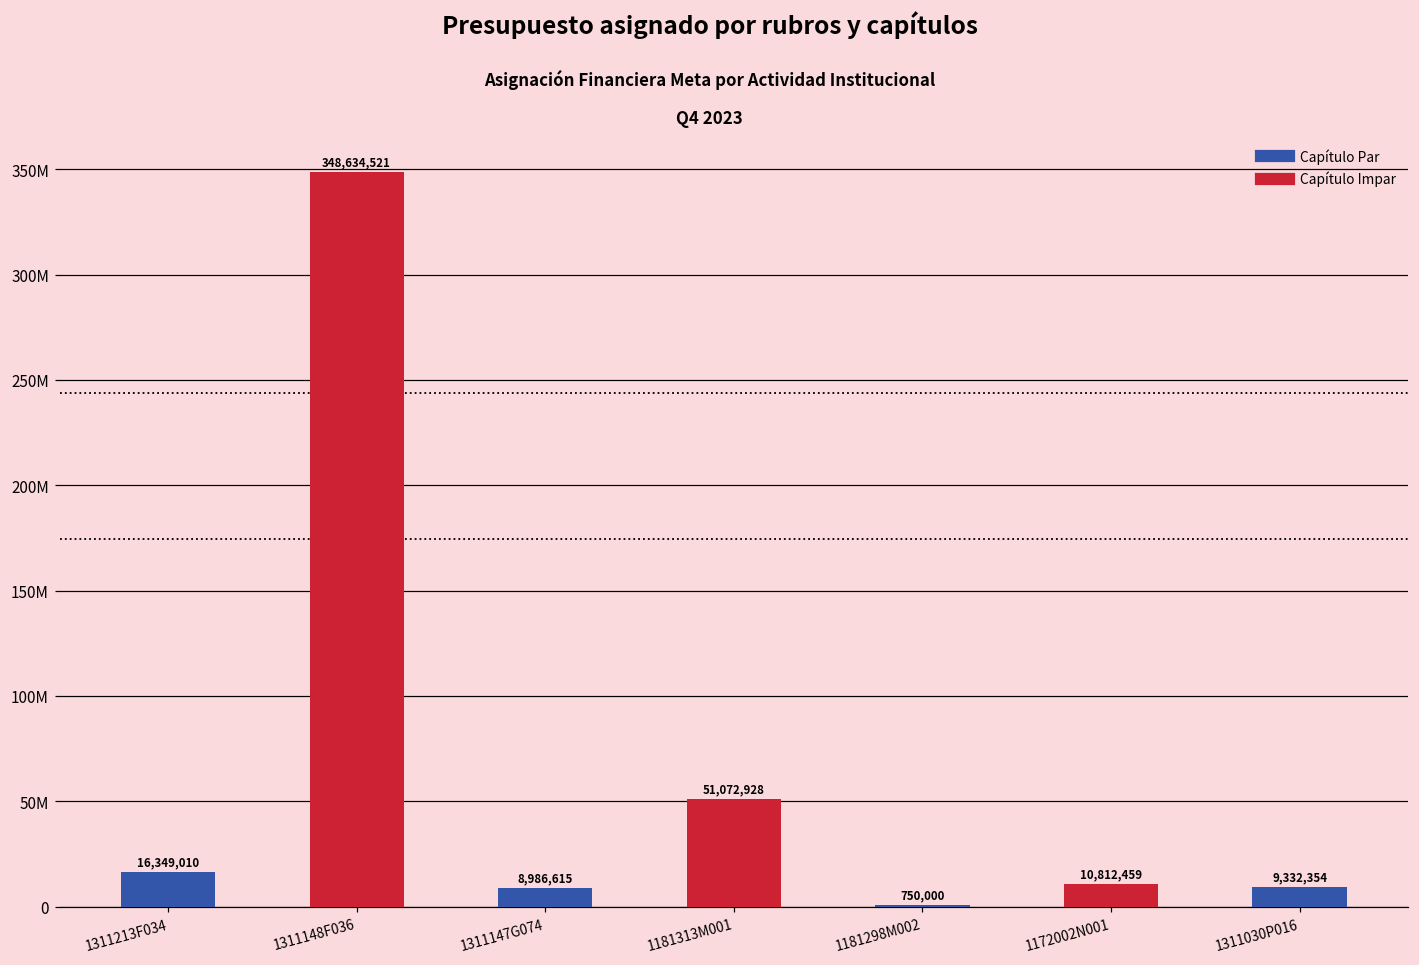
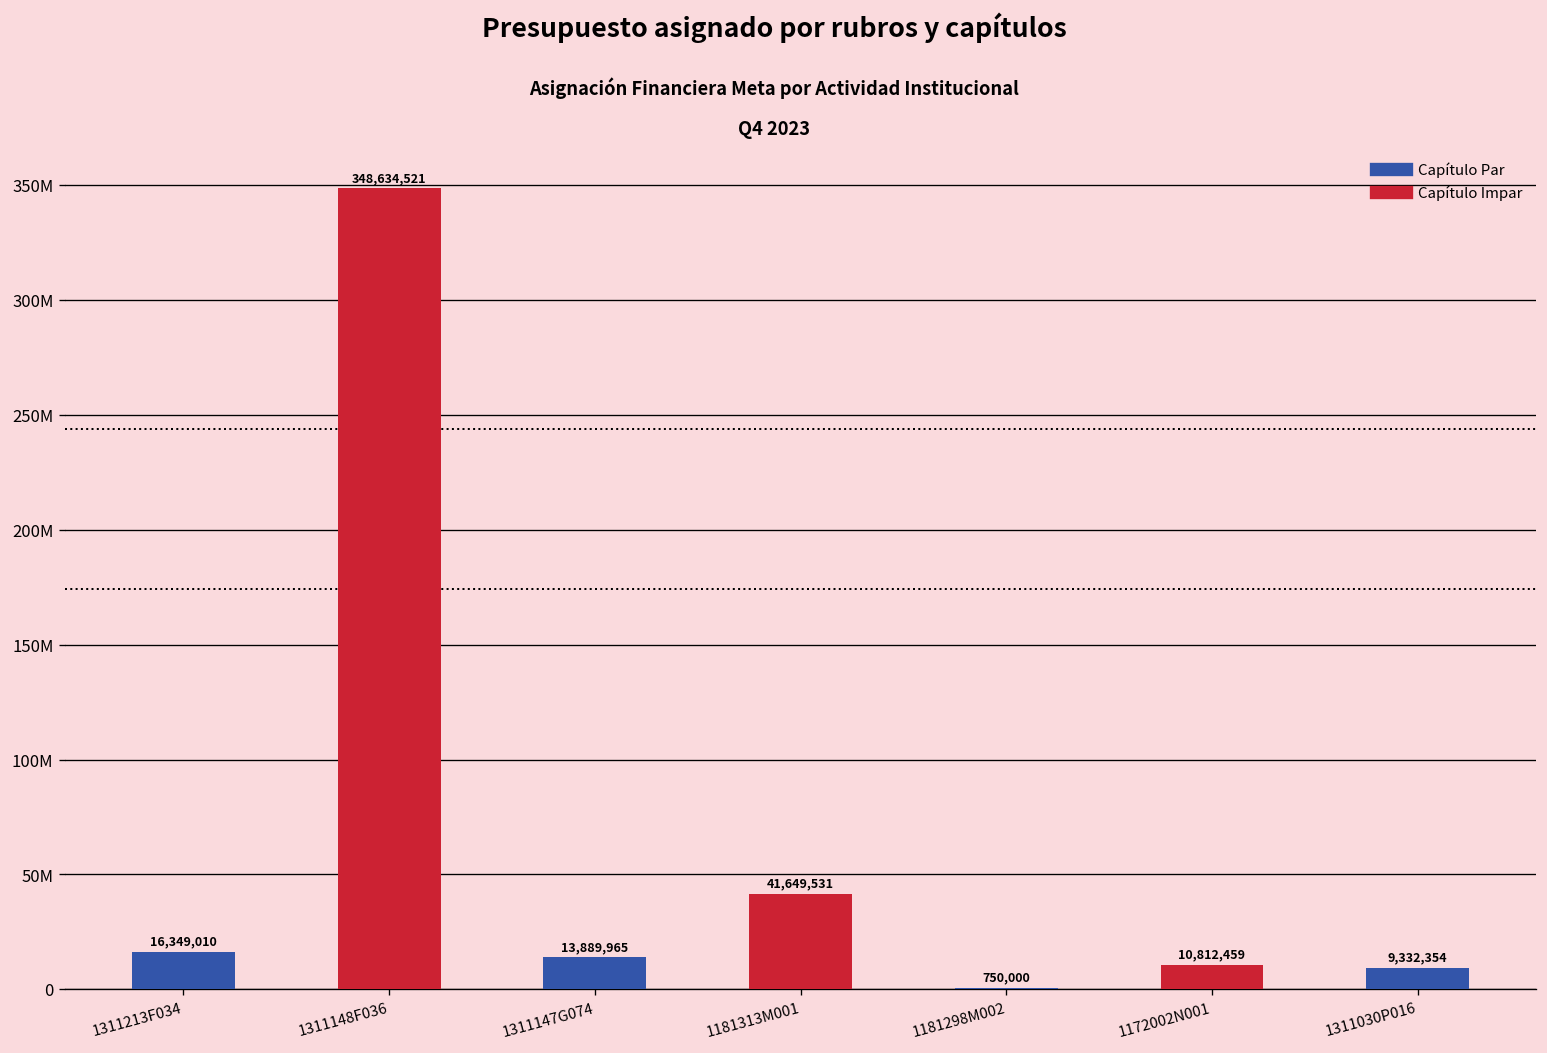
1311147G074: 8,986,615 -> 13,889,965
1181313M001: 51,072,928 -> 41,649,531
